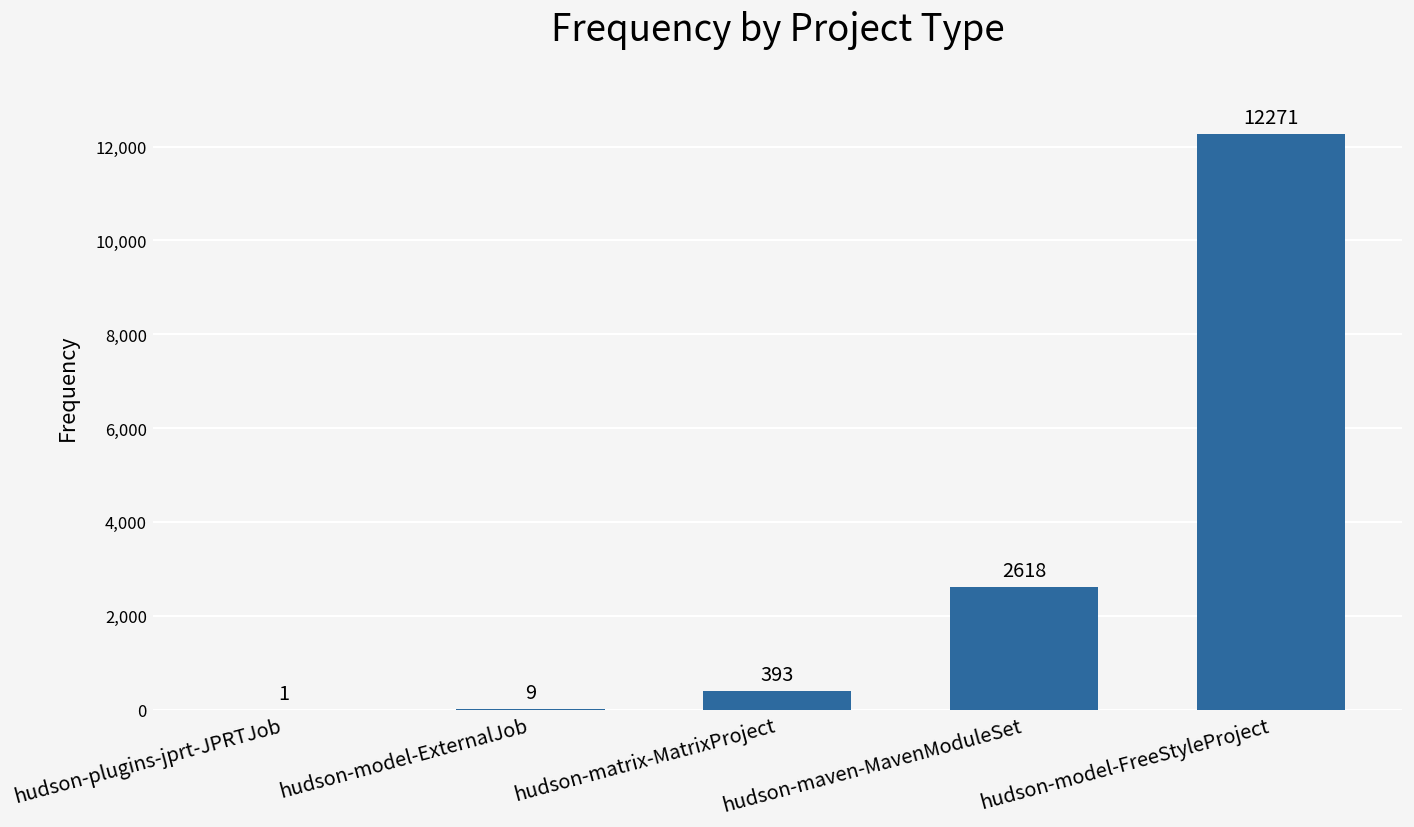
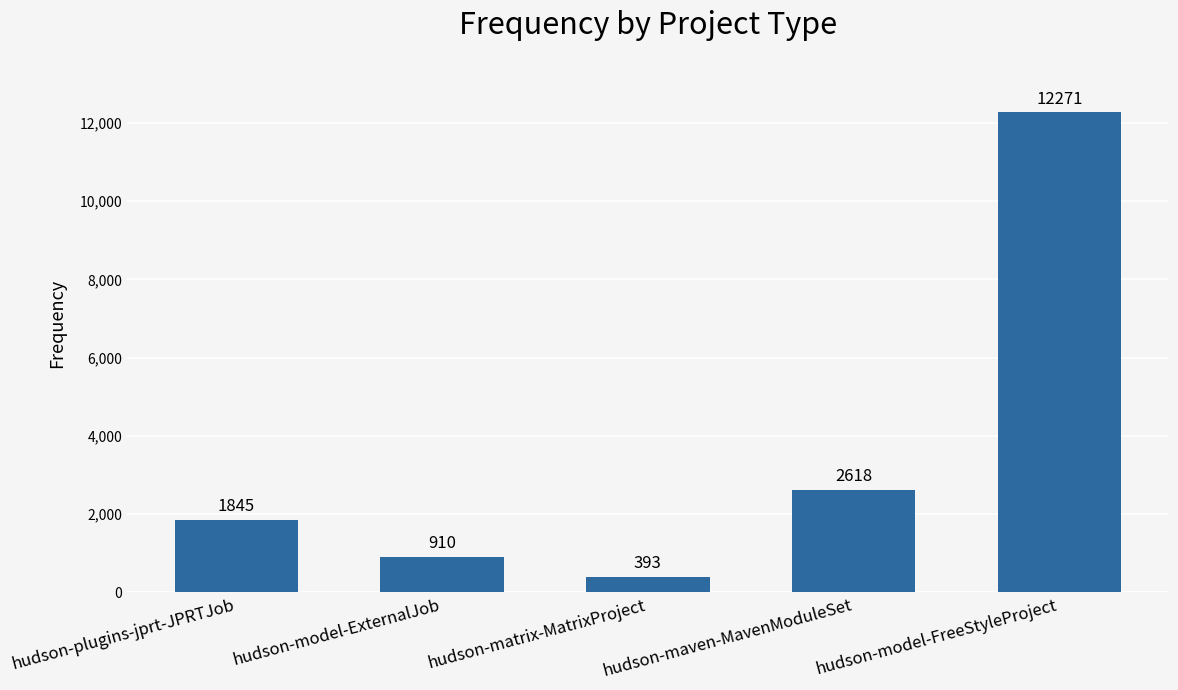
hudson-plugins-jprt-JPRTJob: 1 -> 1845
hudson-model-ExternalJob: 9 -> 910
